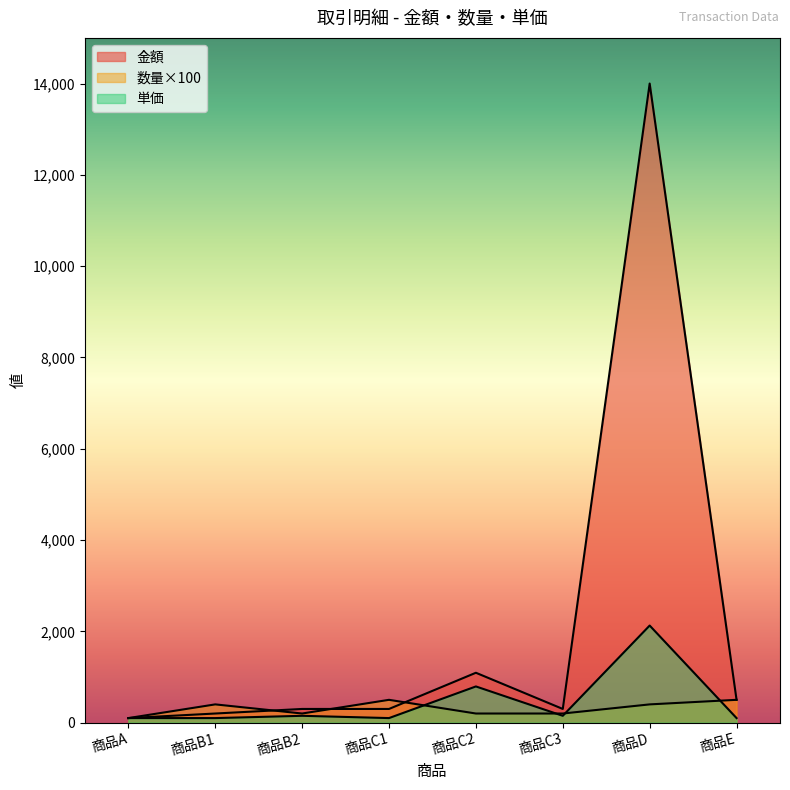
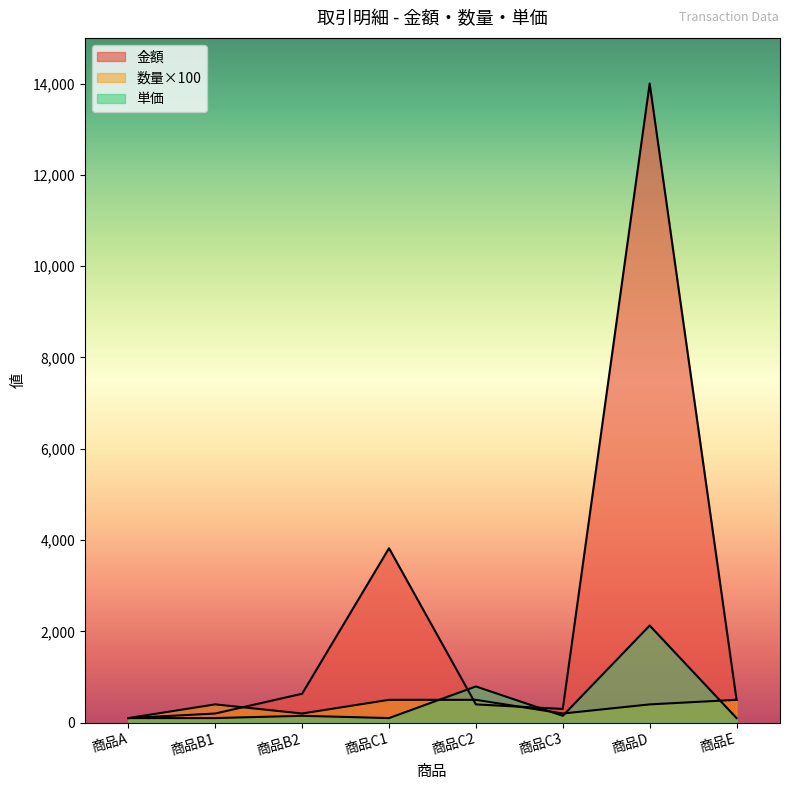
金額, 商品B2: 300 -> 600
金額, 商品C1: 300 -> 3,800
金額, 商品C2: 1,100 -> 400
数量×100, 商品C2: 200 -> 500
